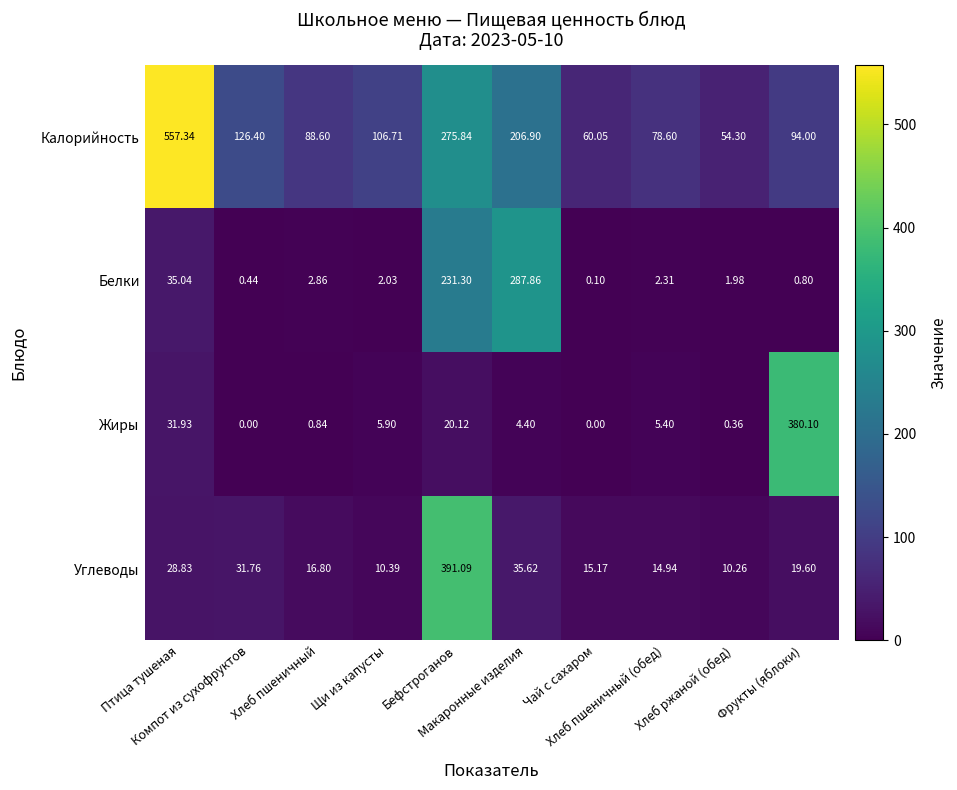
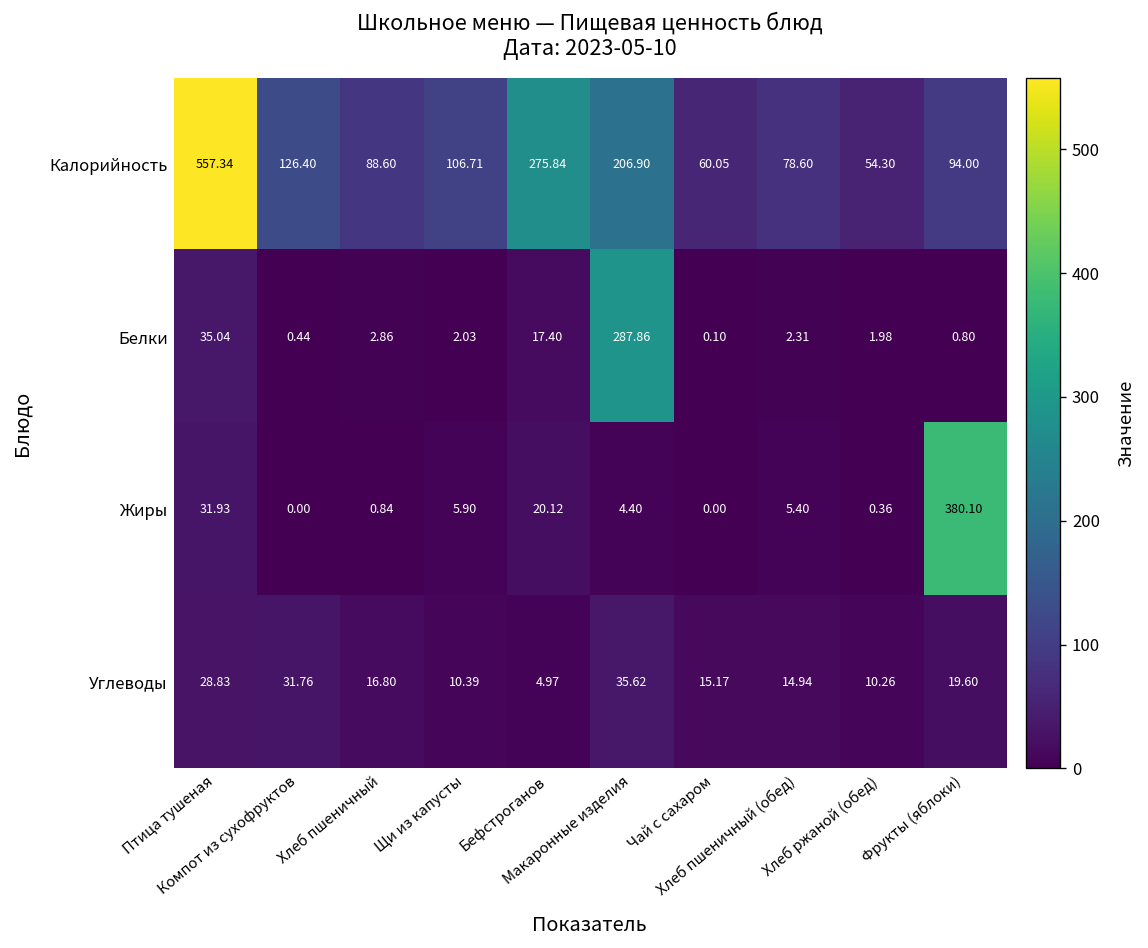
Белки, Бефстроганов: 231.30 -> 17.40
Углеводы, Бефстроганов: 391.09 -> 4.97
